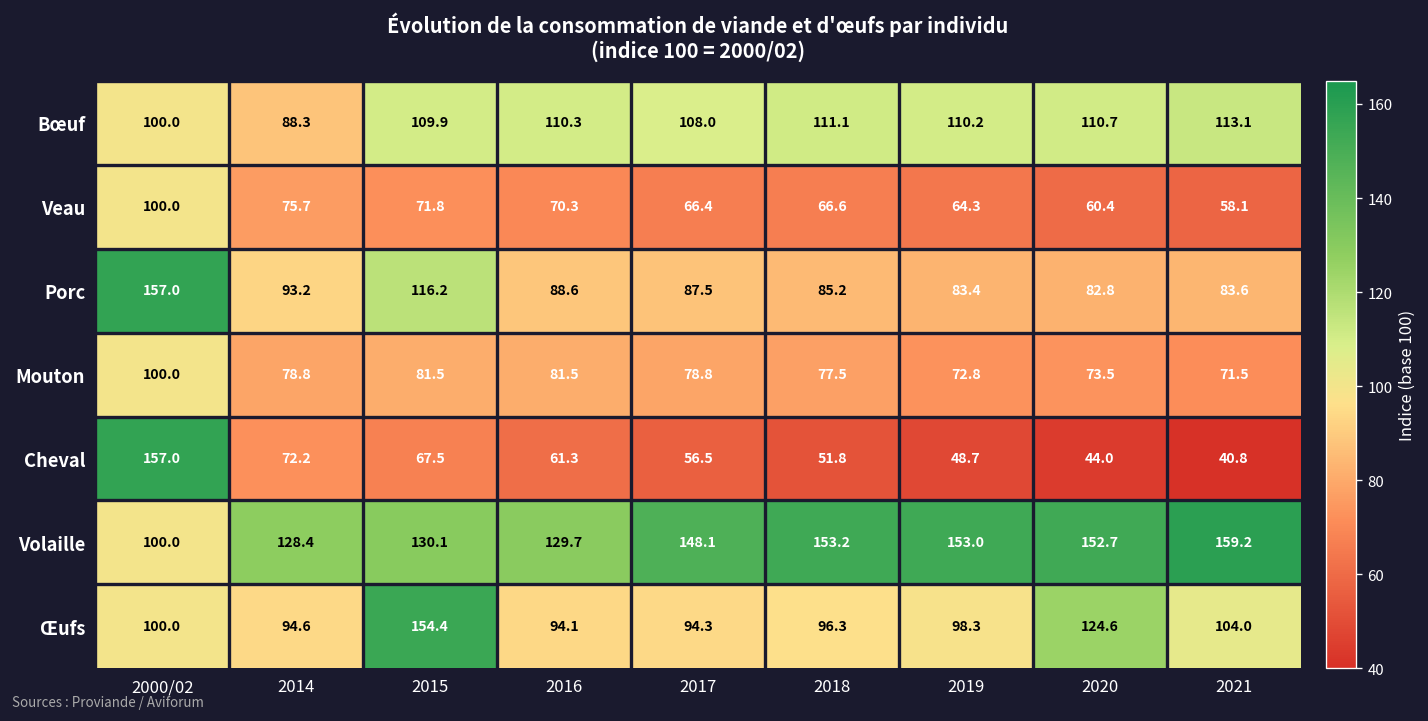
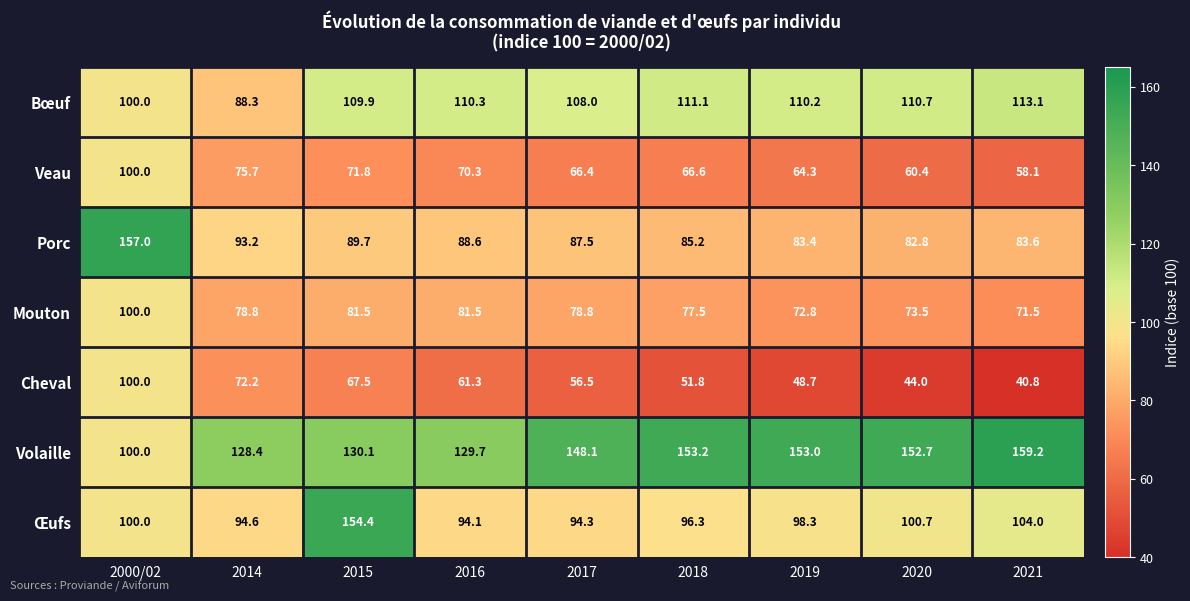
Porc, 2015: 116.2 -> 89.7
Cheval, 2000/02: 157.0 -> 100.0
Œufs, 2020: 124.6 -> 100.7
